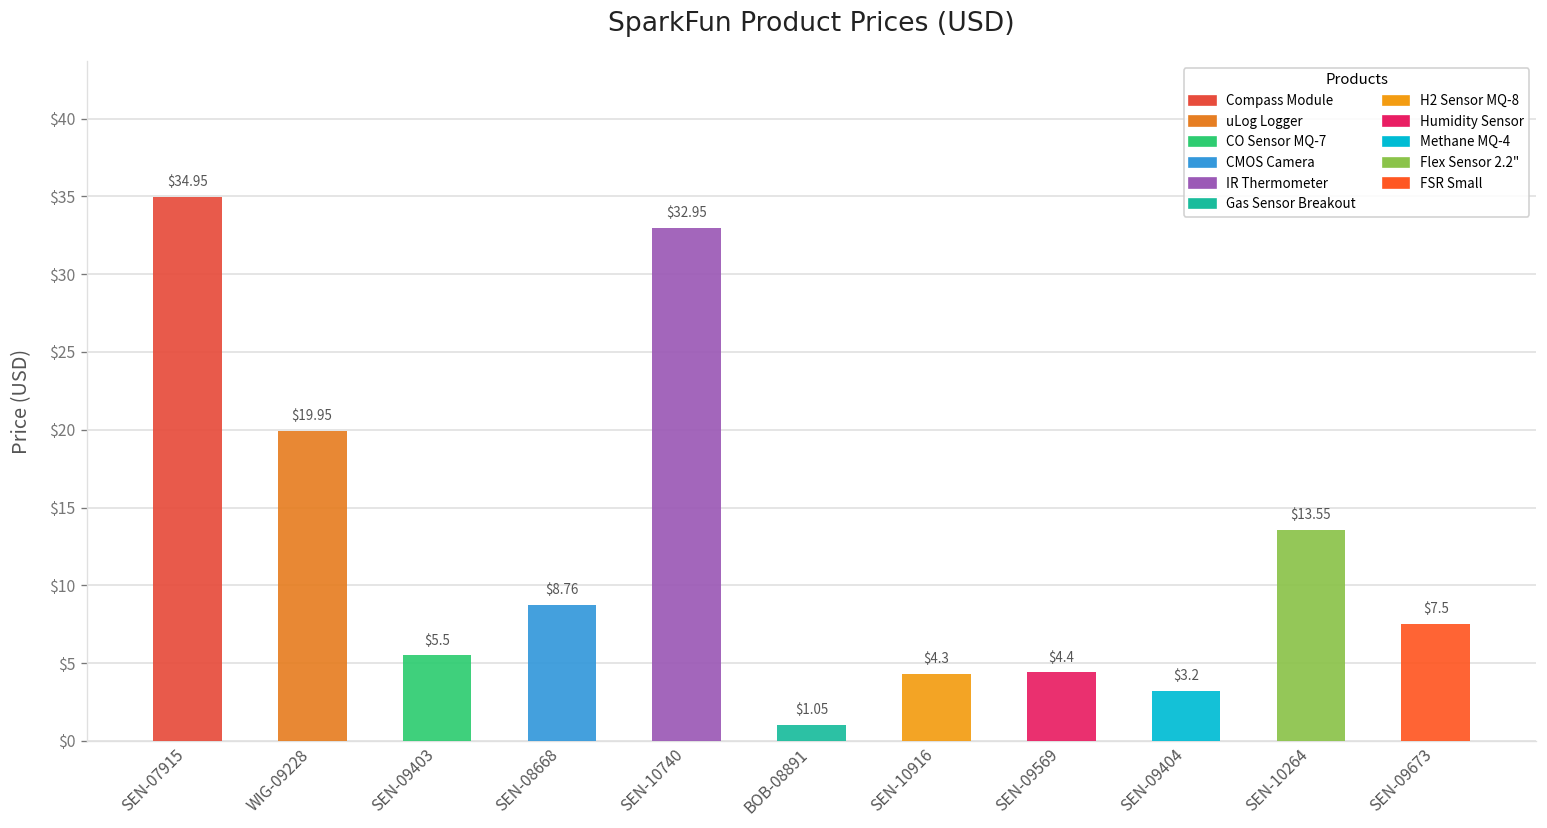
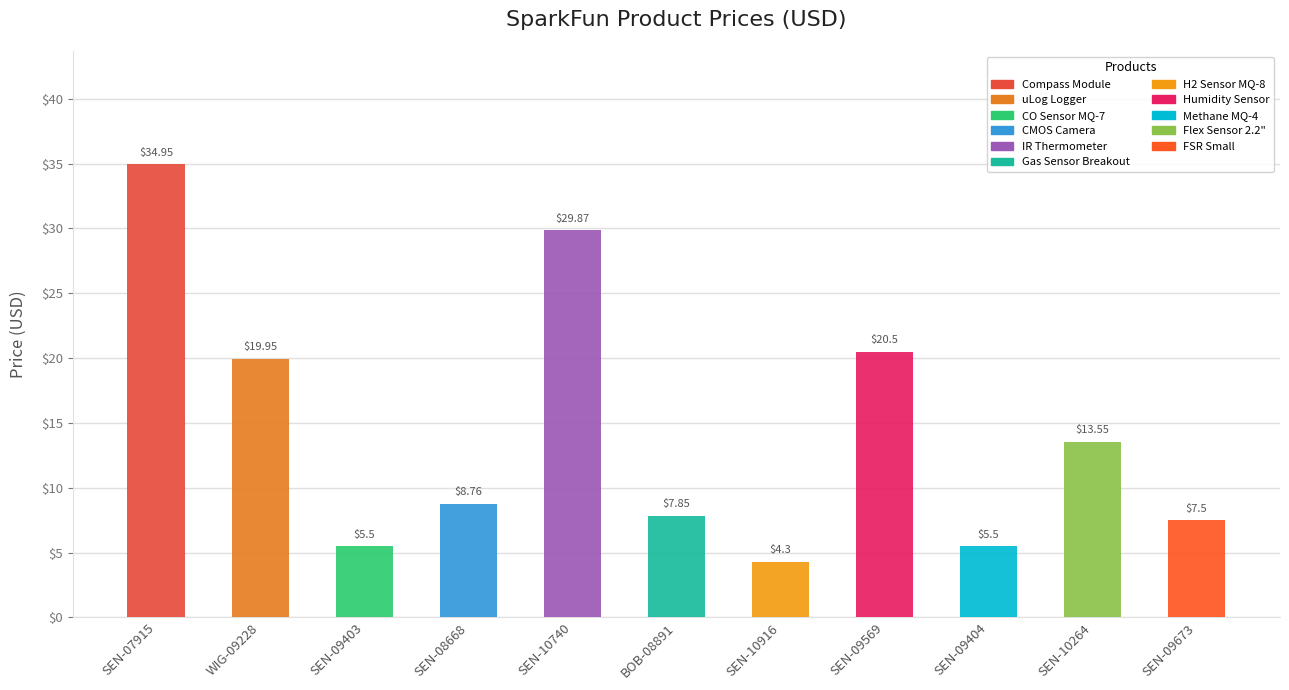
SEN-10740: $32.95 -> $29.87
BOB-08891: $1.05 -> $7.85
SEN-09569: $4.4 -> $20.5
SEN-09404: $3.2 -> $5.5
